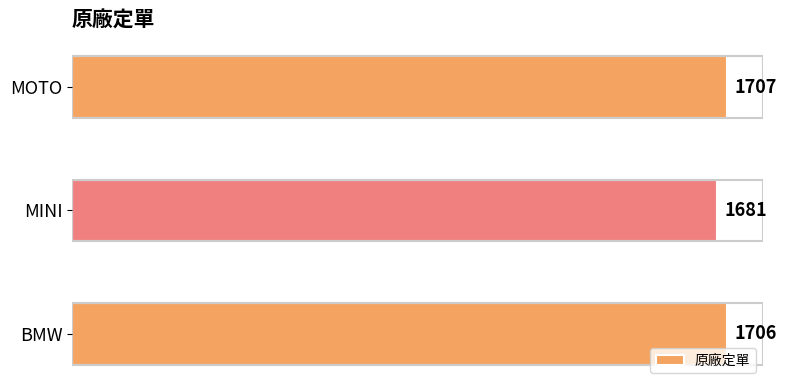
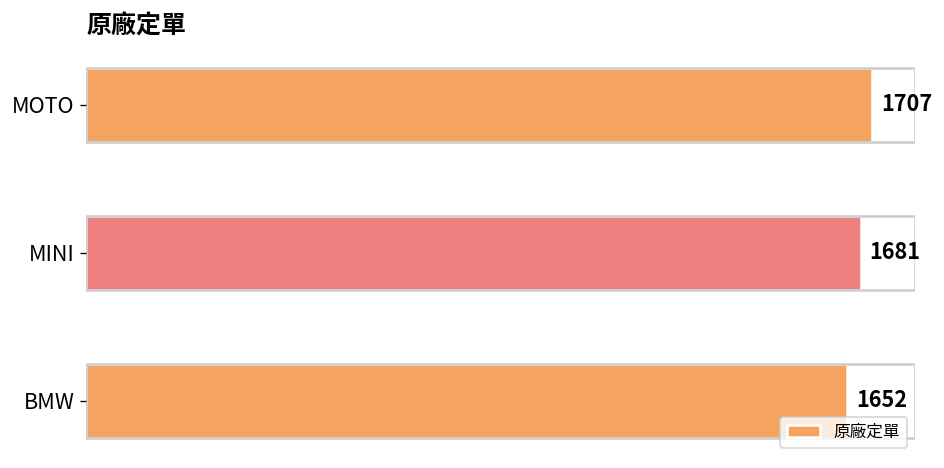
原廠定單, BMW: 1706 -> 1652
